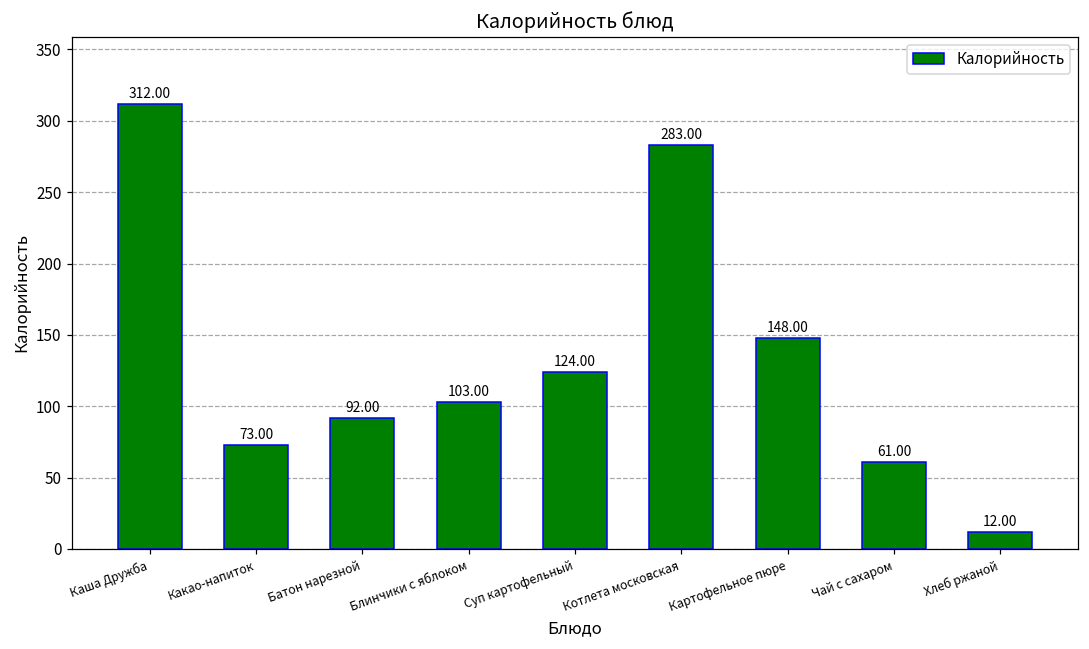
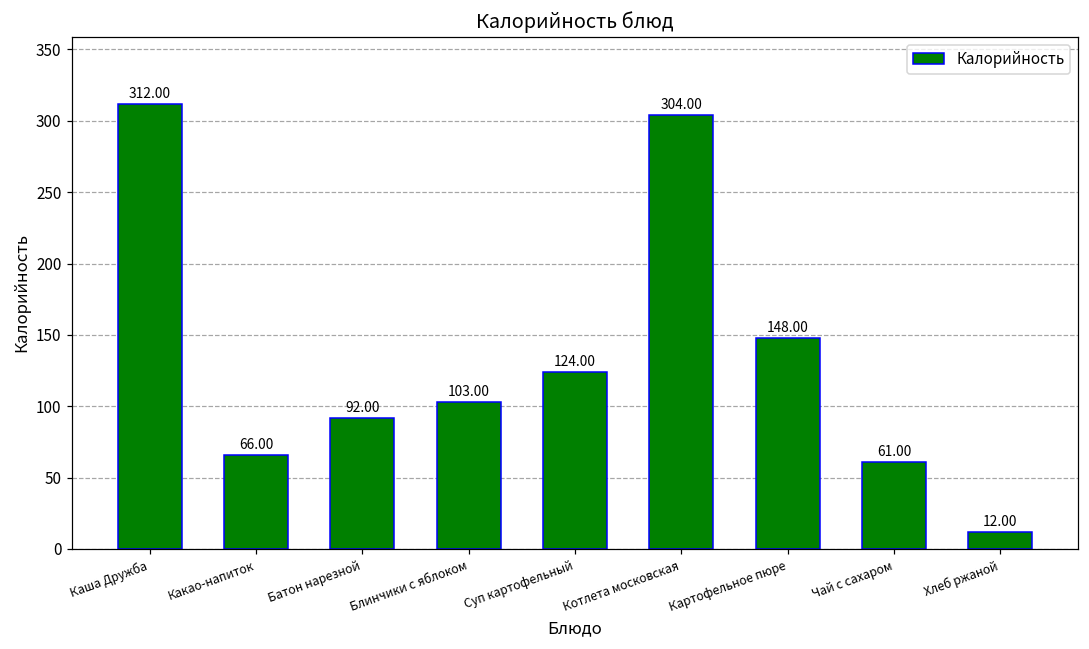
Какао-напиток: 73.00 -> 66.00
Котлета московская: 283.00 -> 304.00
